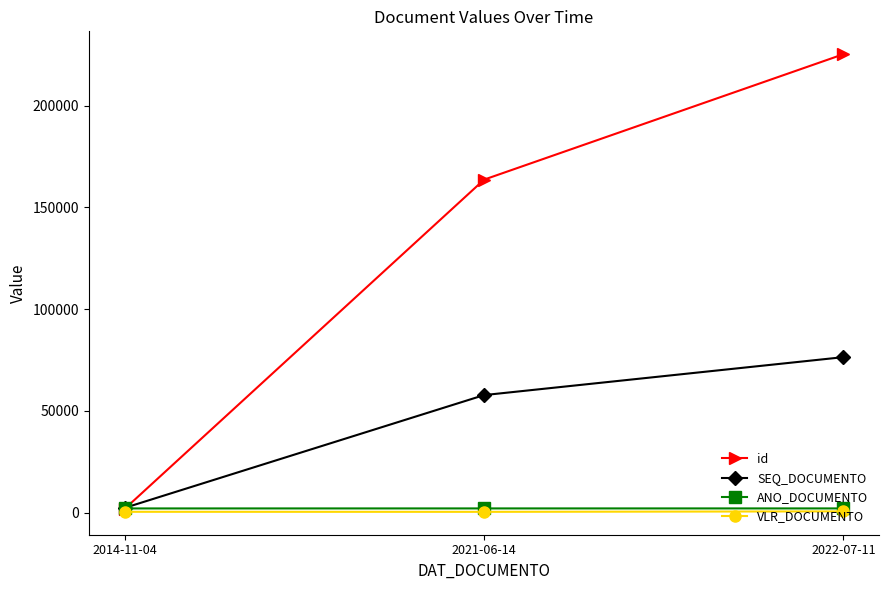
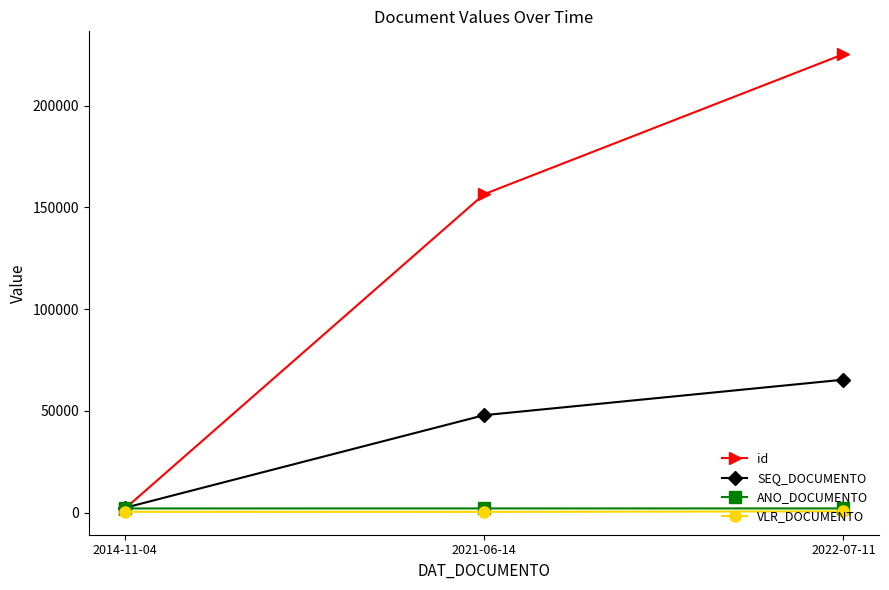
id, 2021-06-14: 164000 -> 156000
SEQ_DOCUMENTO, 2021-06-14: 58000 -> 48000
SEQ_DOCUMENTO, 2022-07-11: 76000 -> 65000
